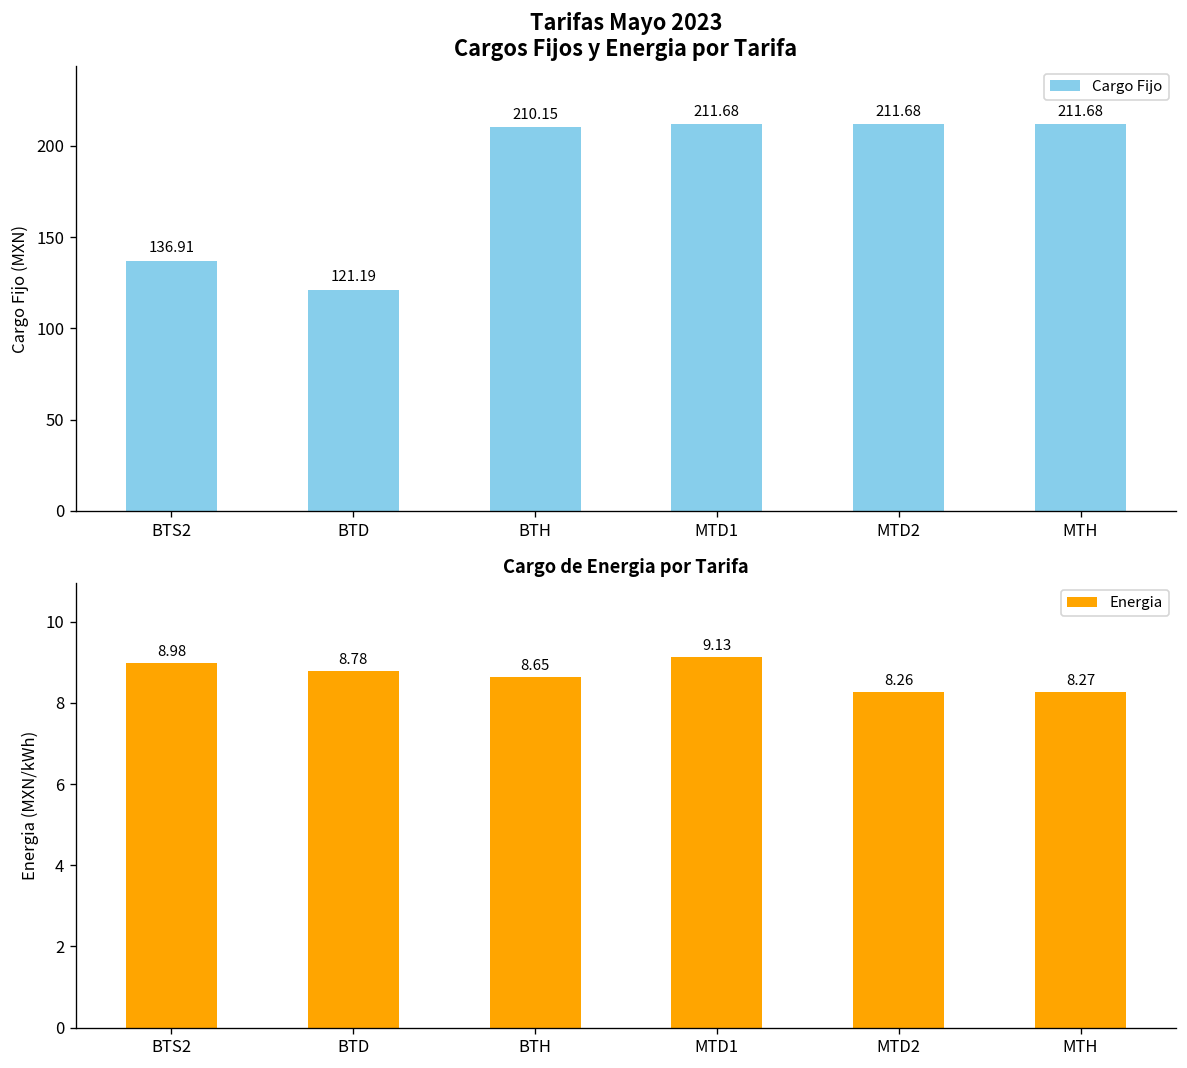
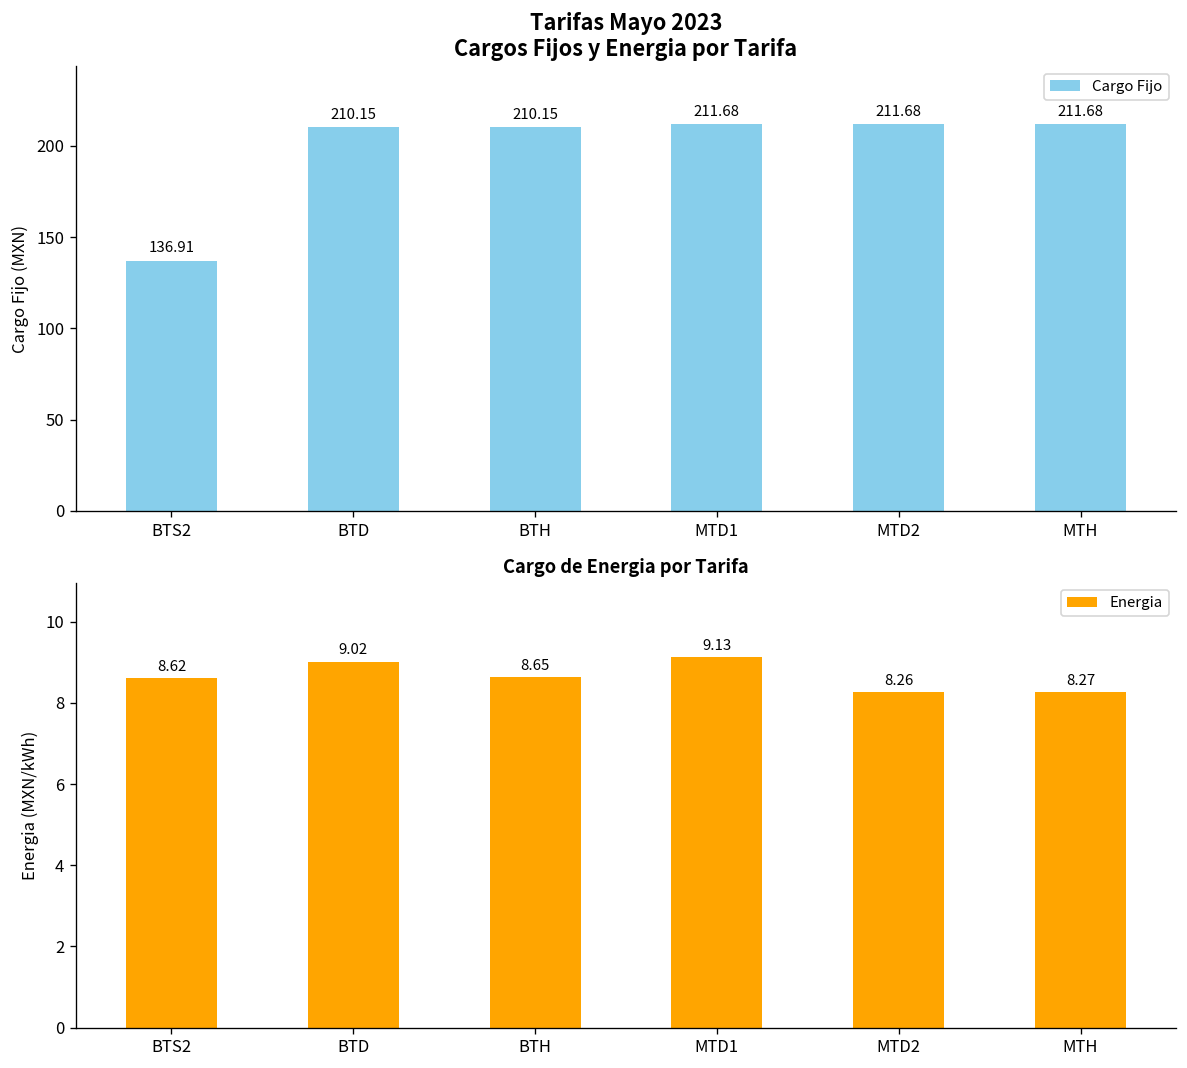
Tarifas Mayo 2023 Cargos Fijos y Energia por Tarifa, BTD: 121.19 -> 210.15
Cargo de Energia por Tarifa, BTS2: 8.98 -> 8.62
Cargo de Energia por Tarifa, BTD: 8.78 -> 9.02
